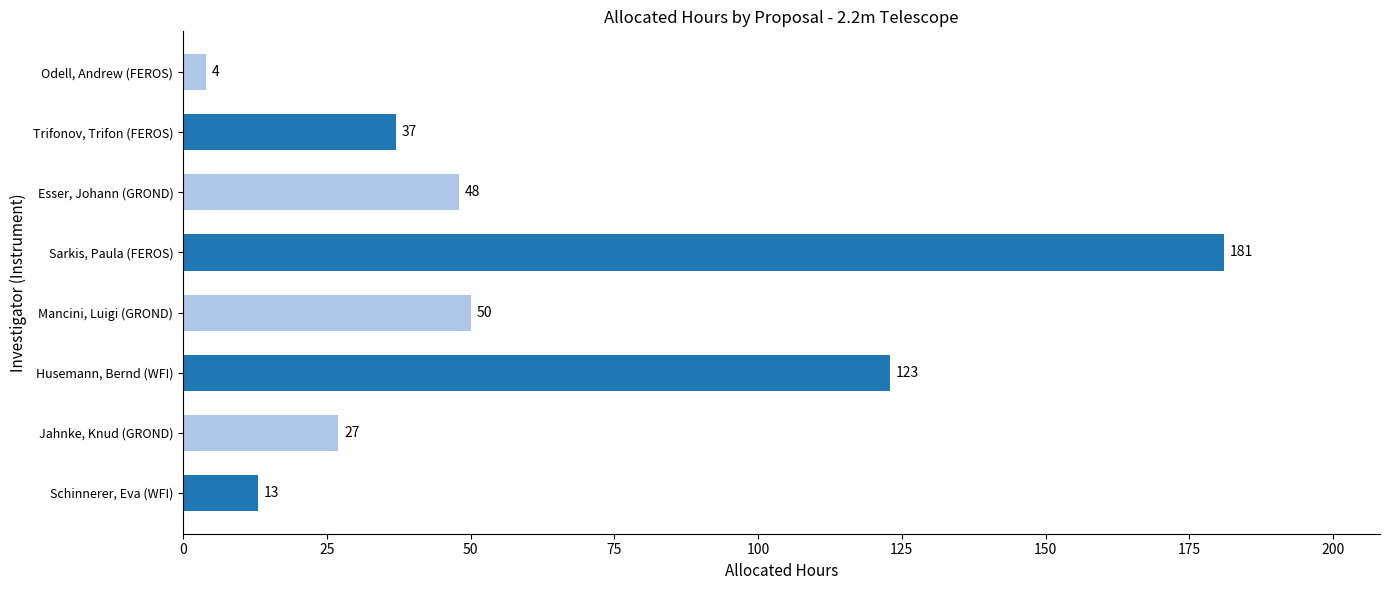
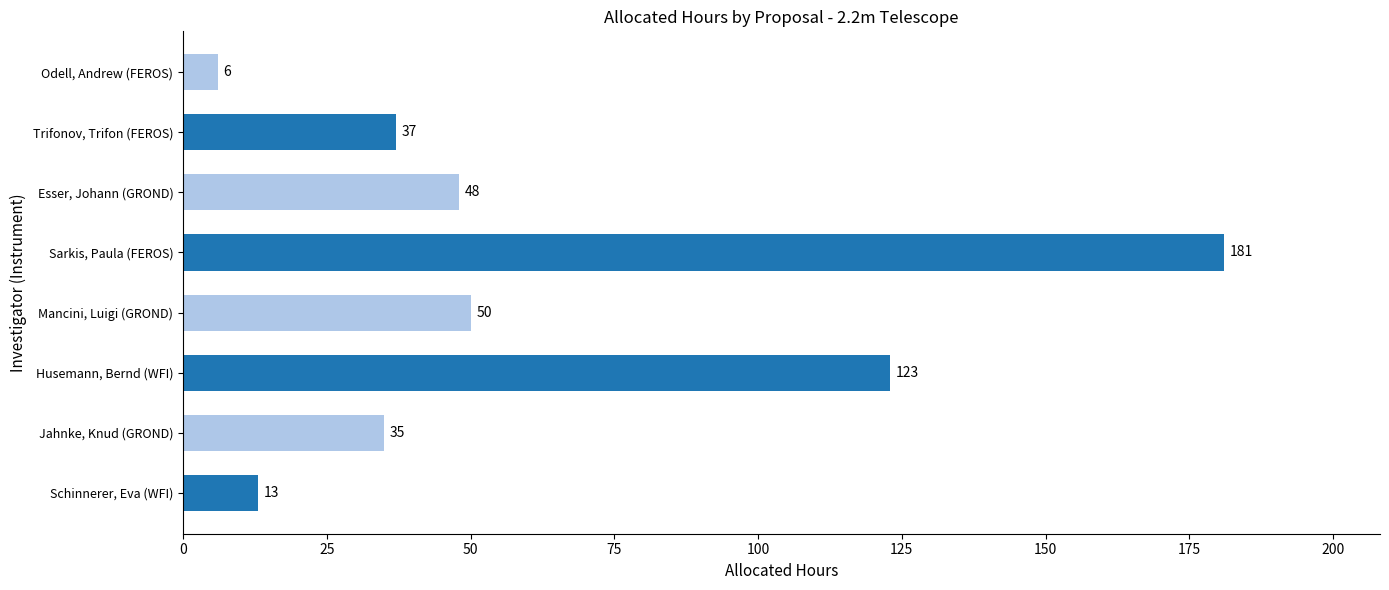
Odell, Andrew (FEROS): 4 -> 6
Jahnke, Knud (GROND): 27 -> 35
